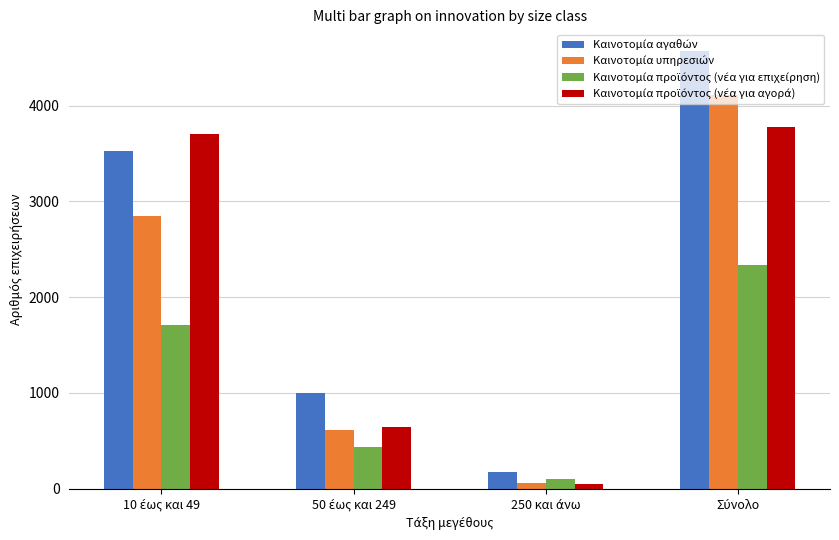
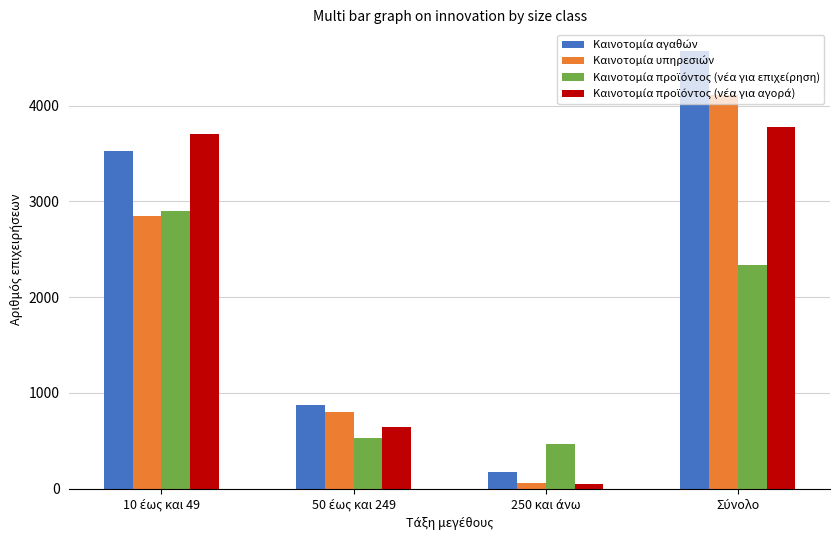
Καινοτομία προϊόντος (νέα για επιχείρηση), 10 έως και 49: 1700 -> 2900
Καινοτομία αγαθών, 50 έως και 249: 1000 -> 900
Καινοτομία υπηρεσιών, 50 έως και 249: 600 -> 800
Καινοτομία προϊόντος (νέα για επιχείρηση), 50 έως και 249: 400 -> 500
Καινοτομία προϊόντος (νέα για επιχείρηση), 250 και άνω: 100 -> 500
